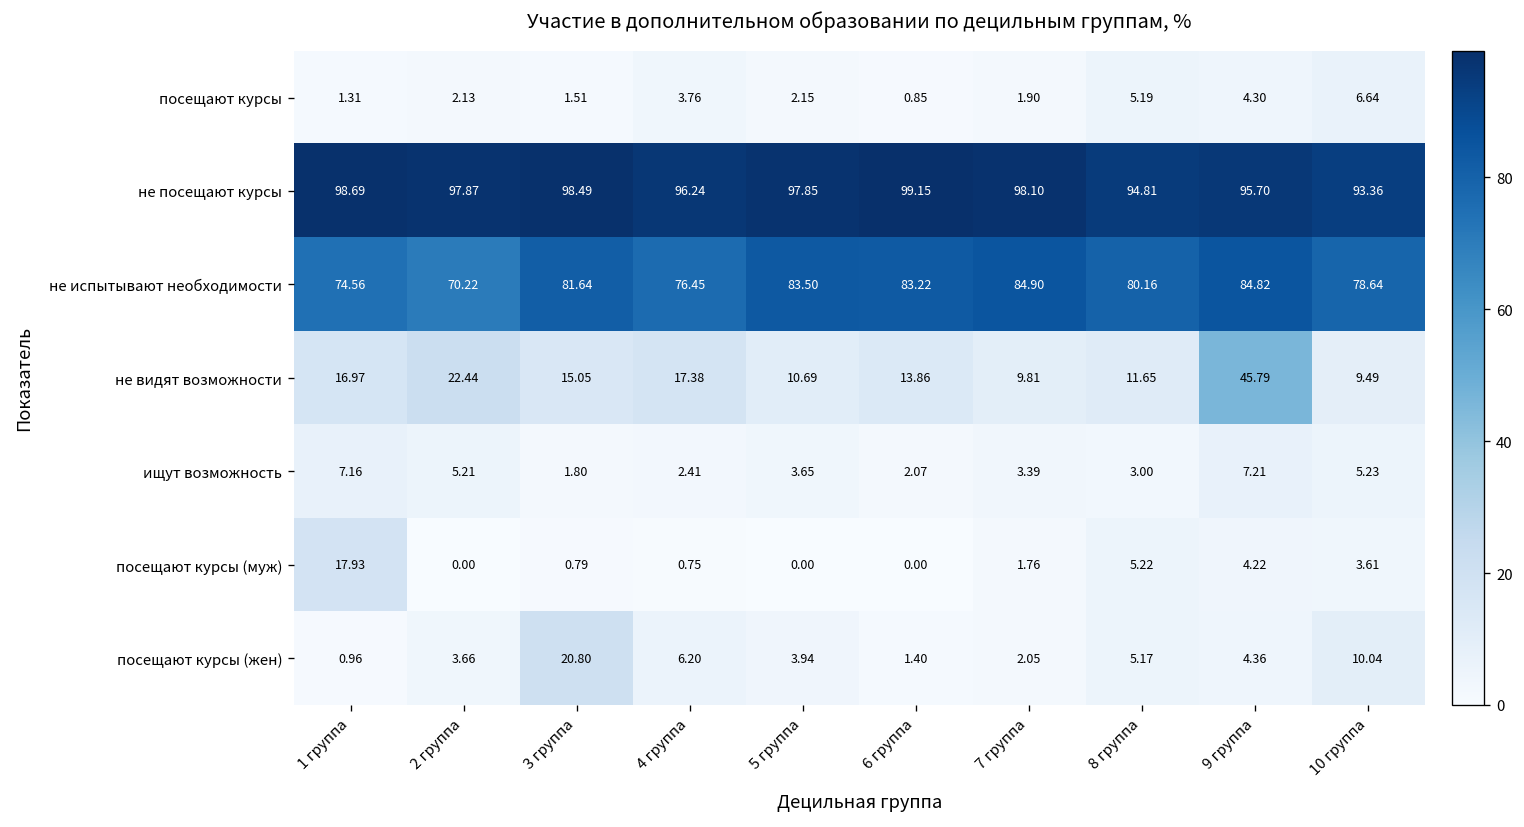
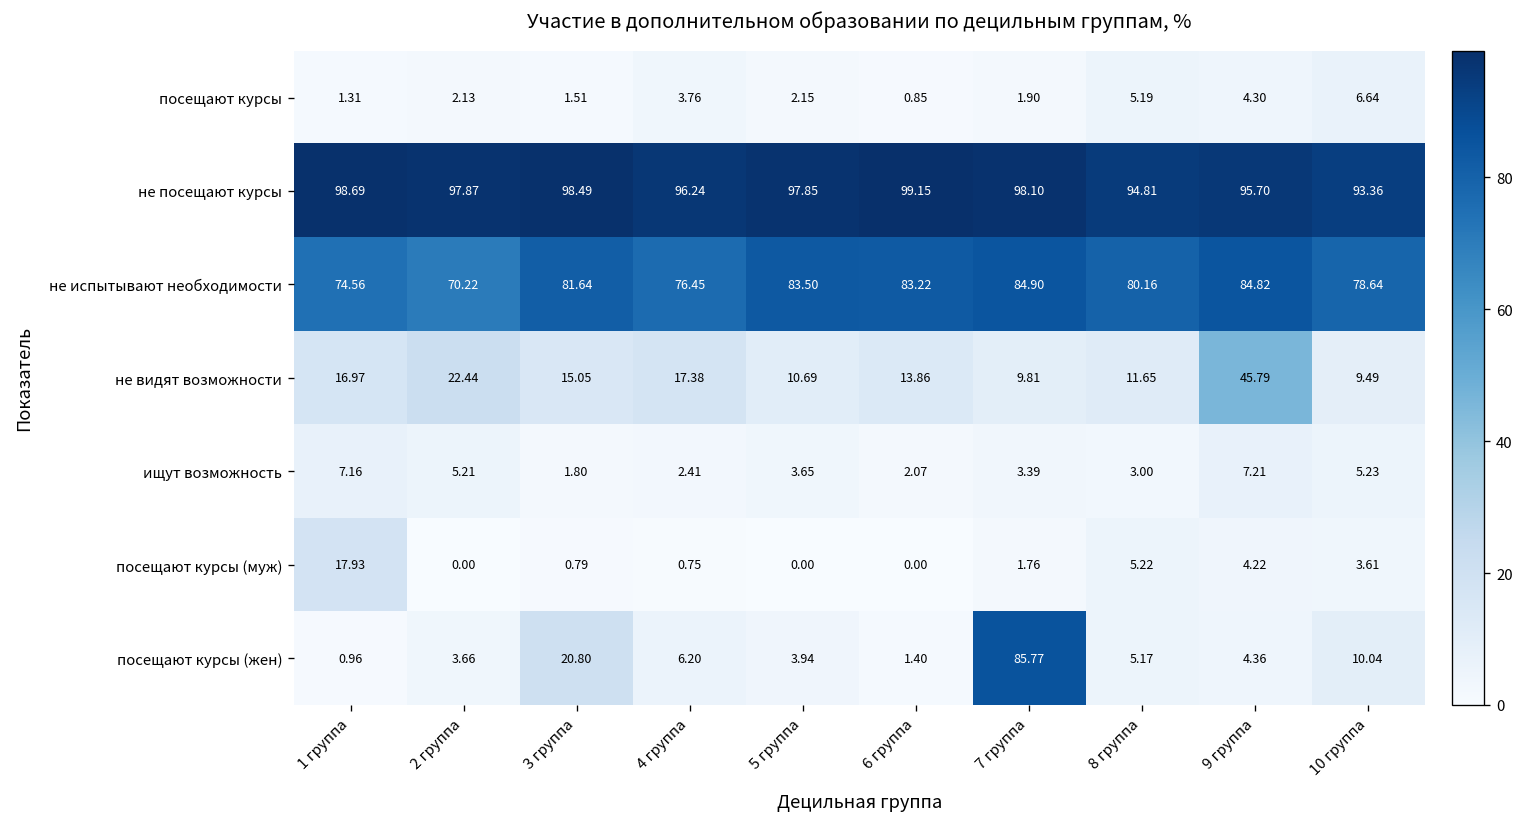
посещают курсы (жен), 7 группа: 2.05 -> 85.77
